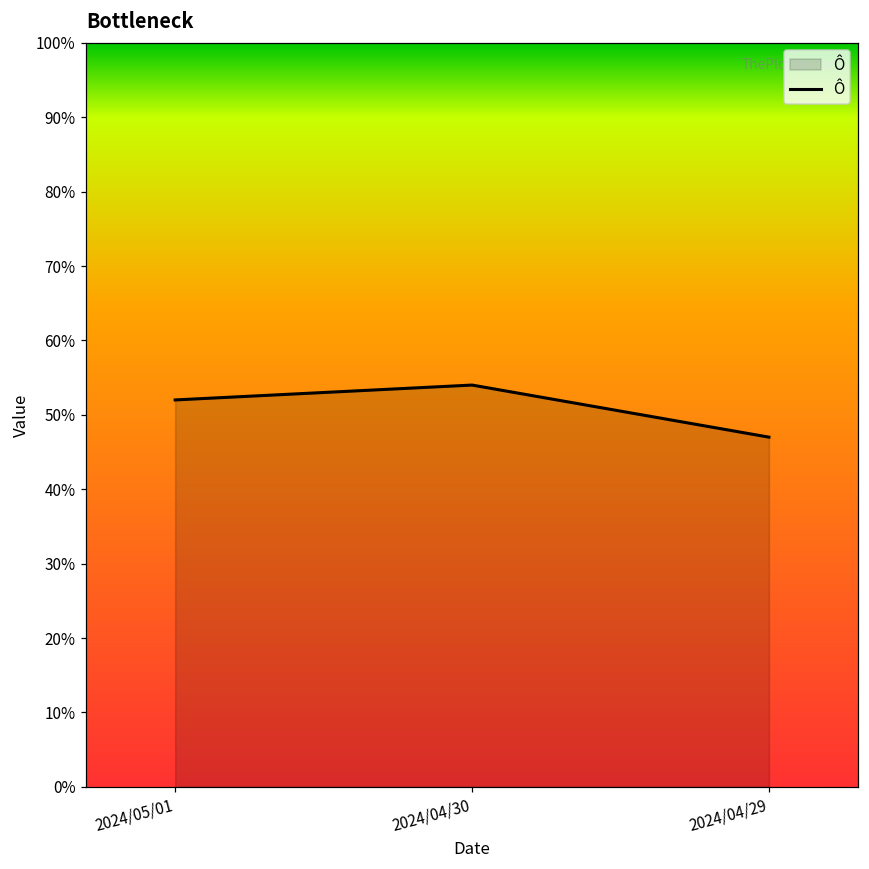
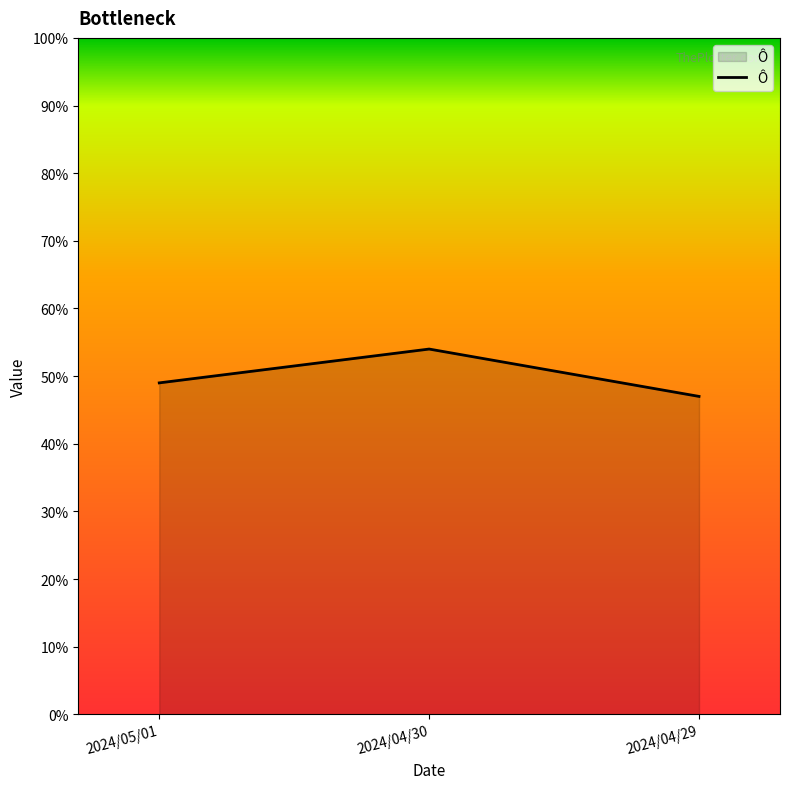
2024/05/01: 52% -> 49%
